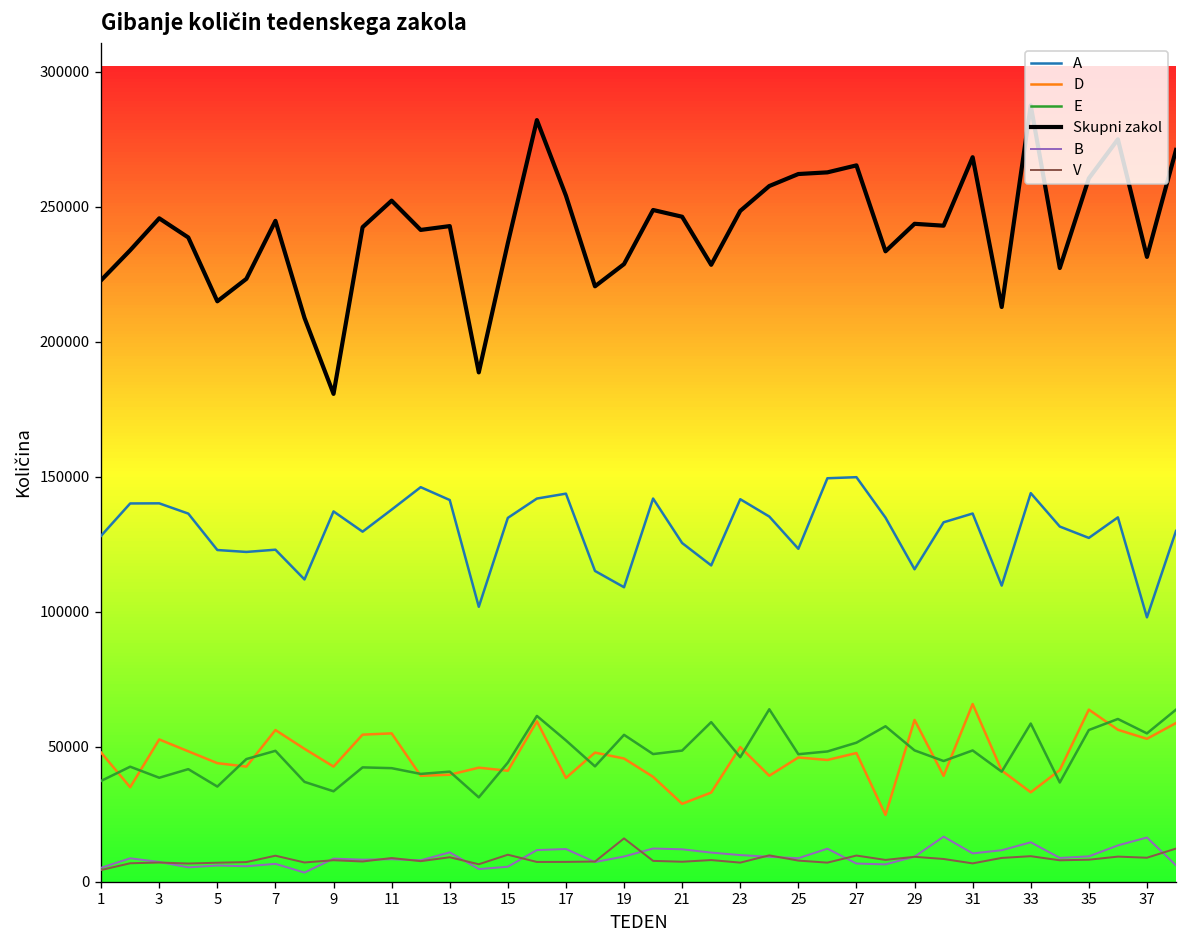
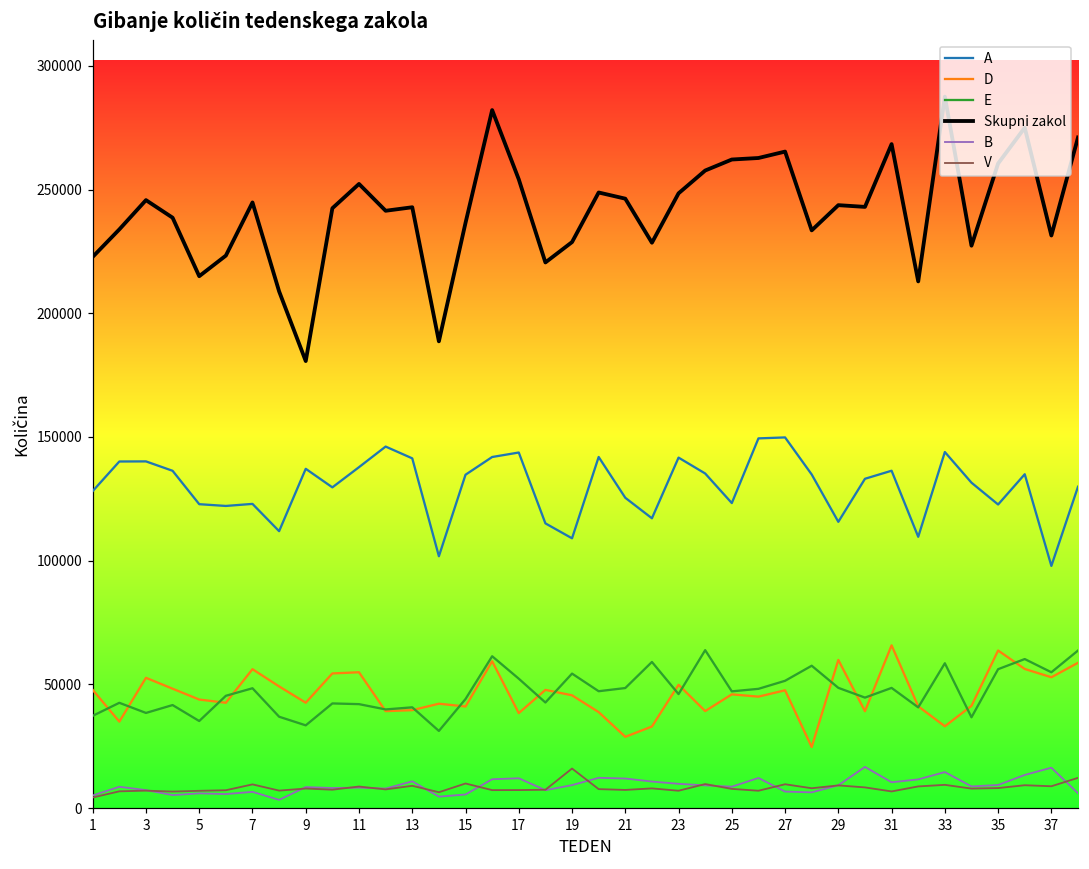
A, 35: 127000 -> 123000
